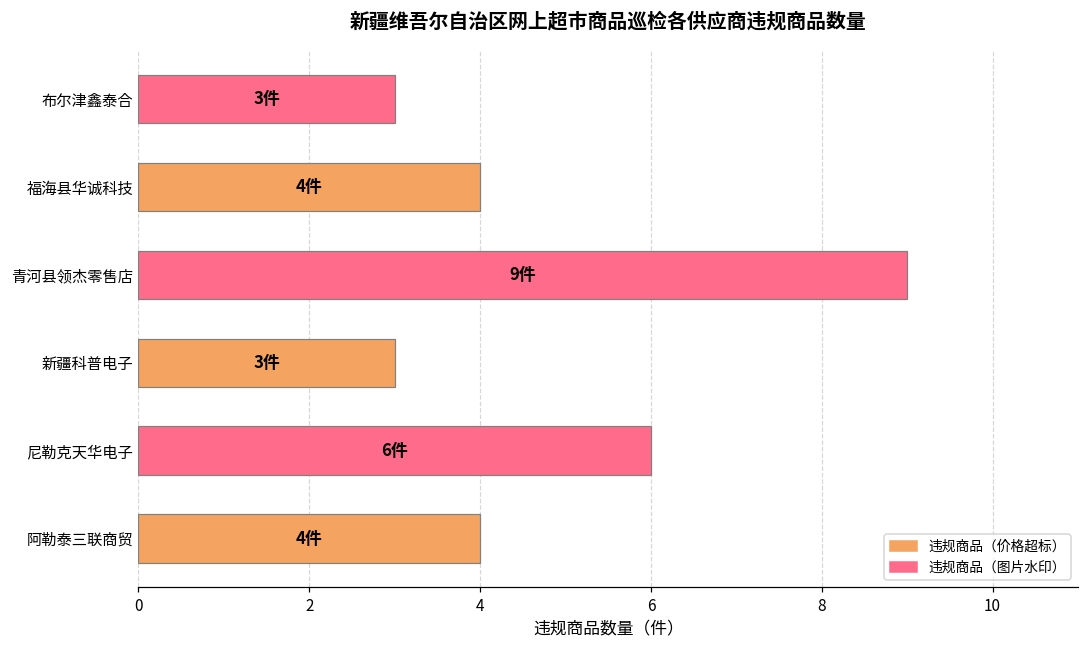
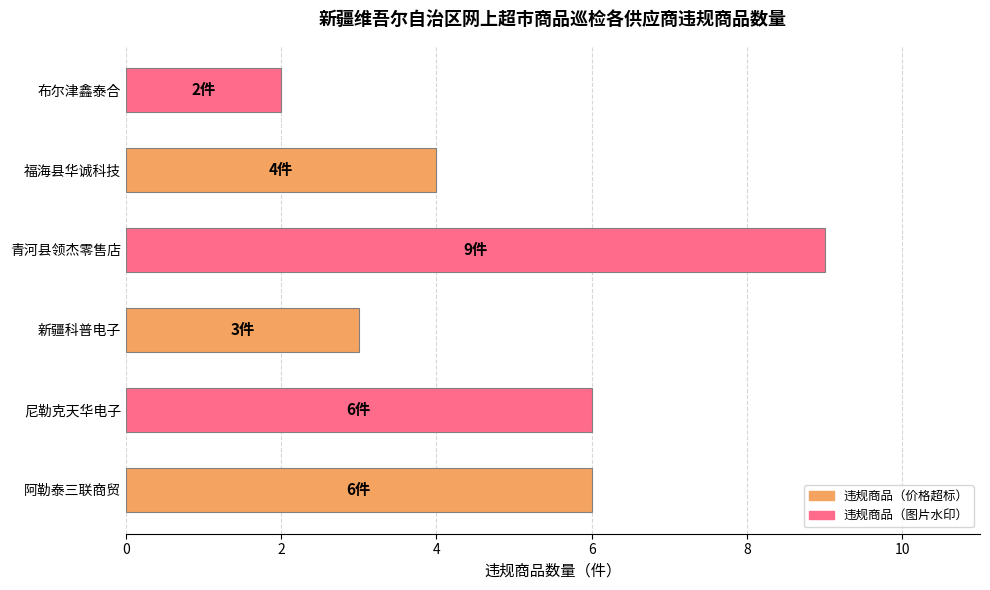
布尔津鑫泰合: 3件 -> 2件
阿勒泰三联商贸: 4件 -> 6件
